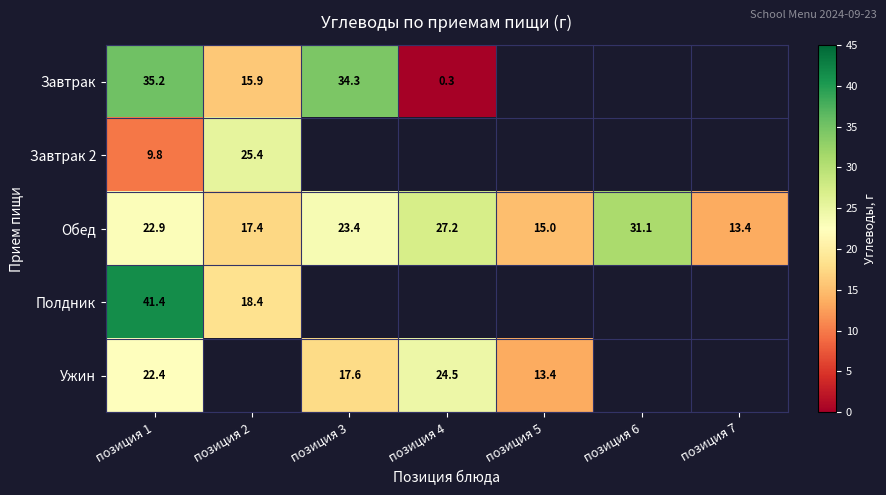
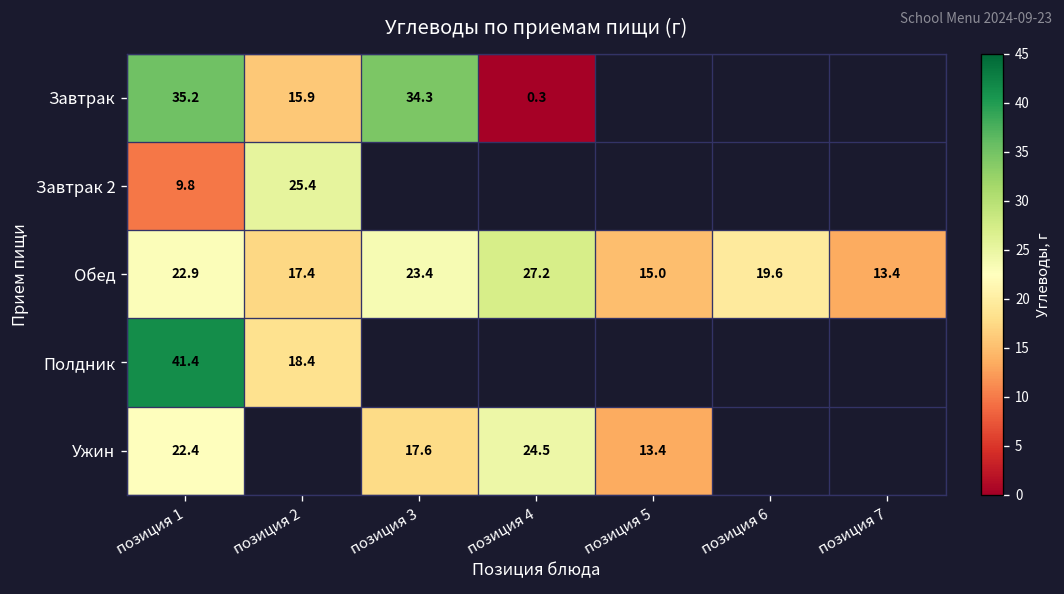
Обед, позиция 6: 31.1 -> 19.6
